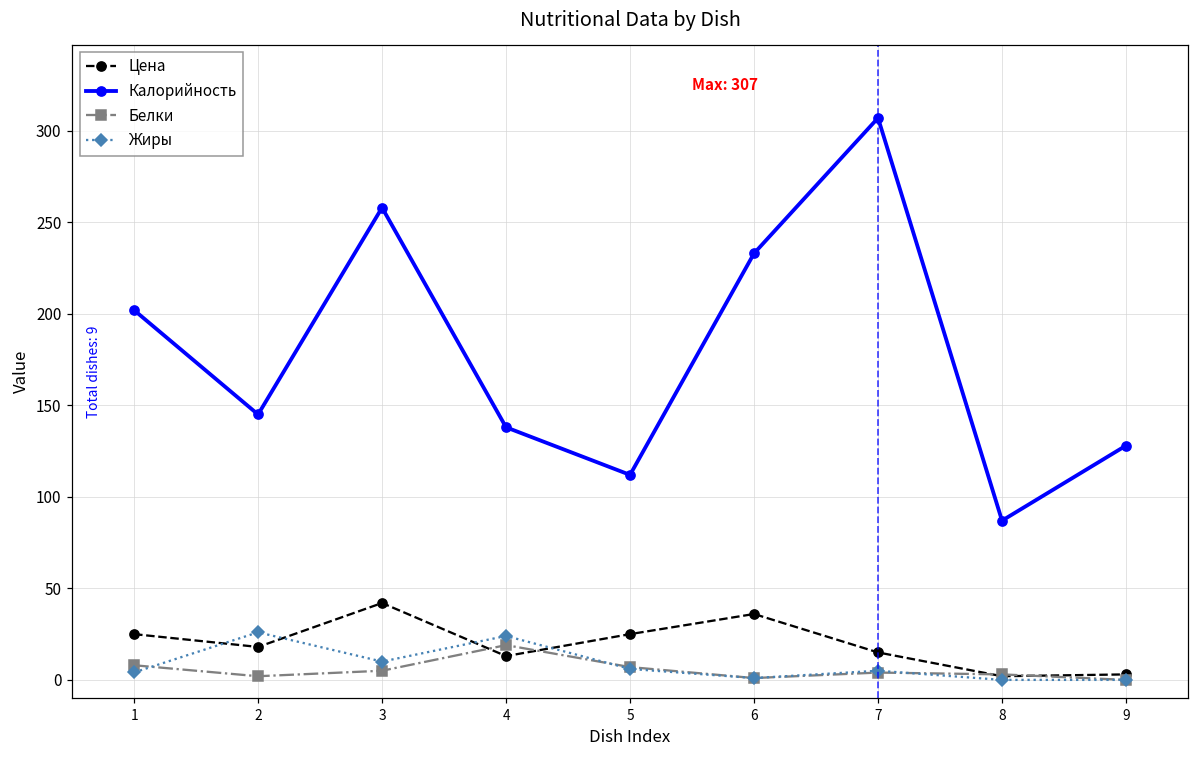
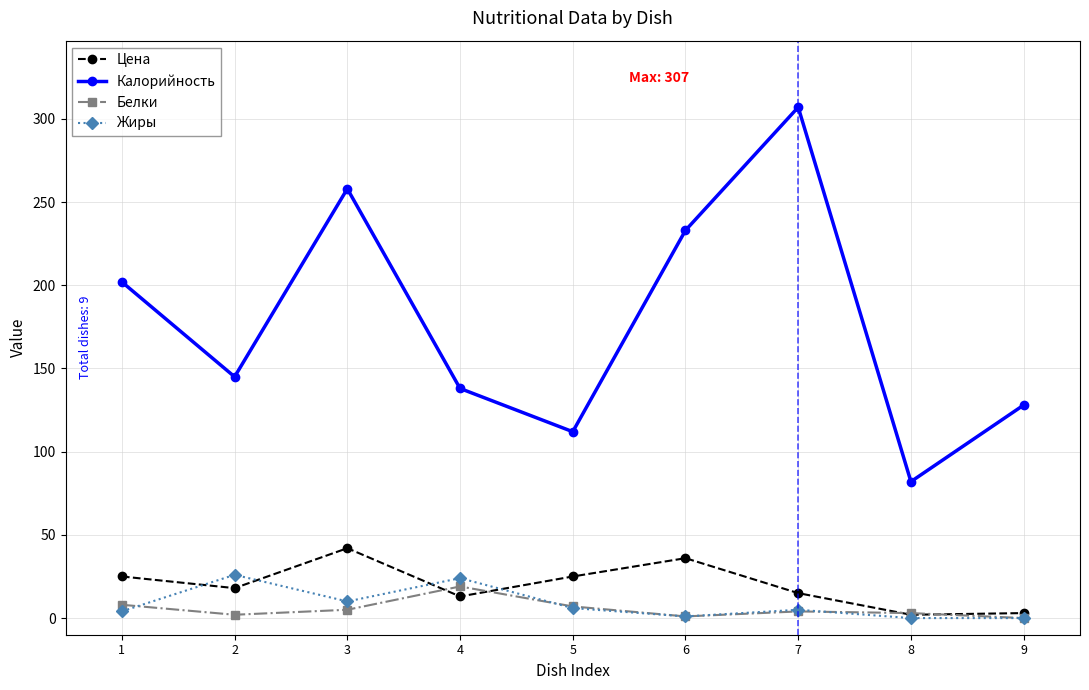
Калорийность, 8: 87 -> 82
